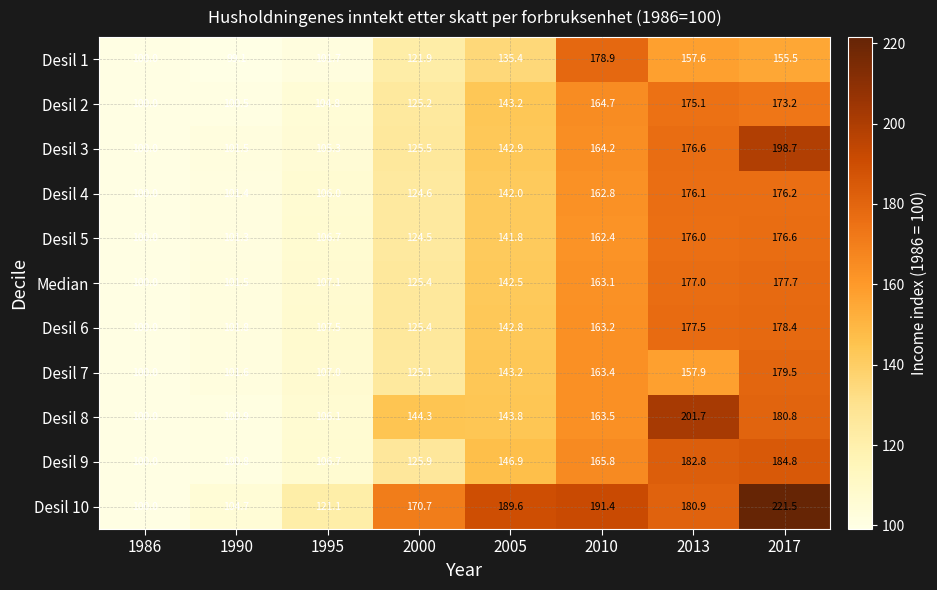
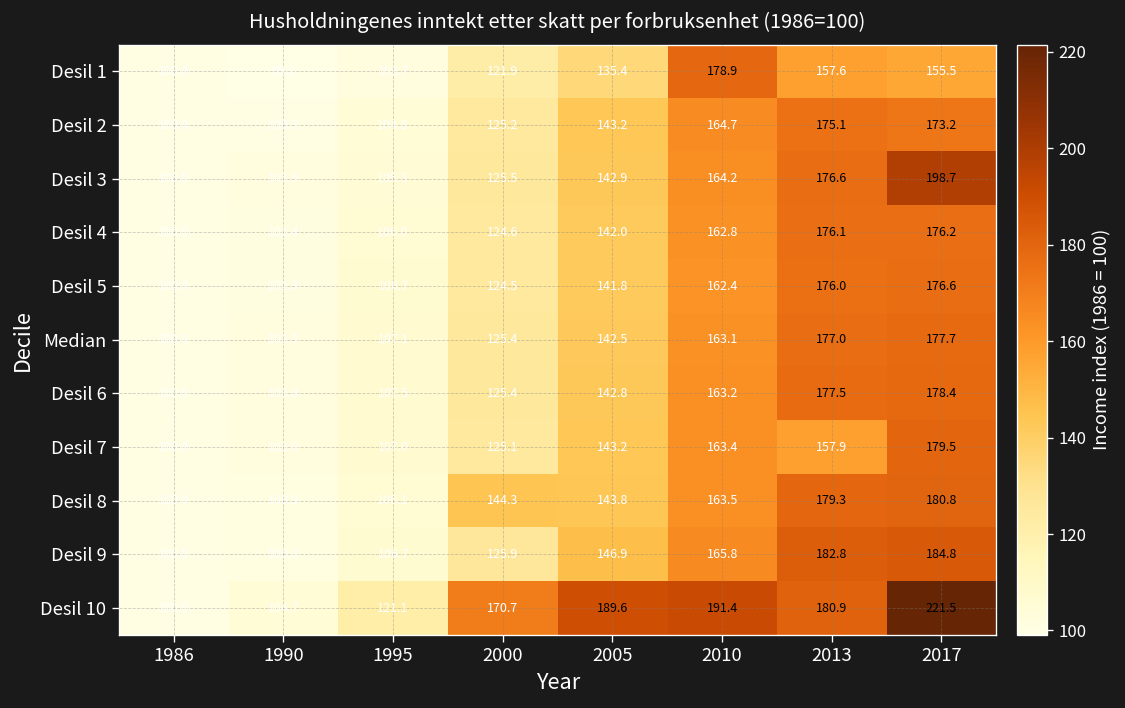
Desil 8, 2013: 201.7 -> 179.3
